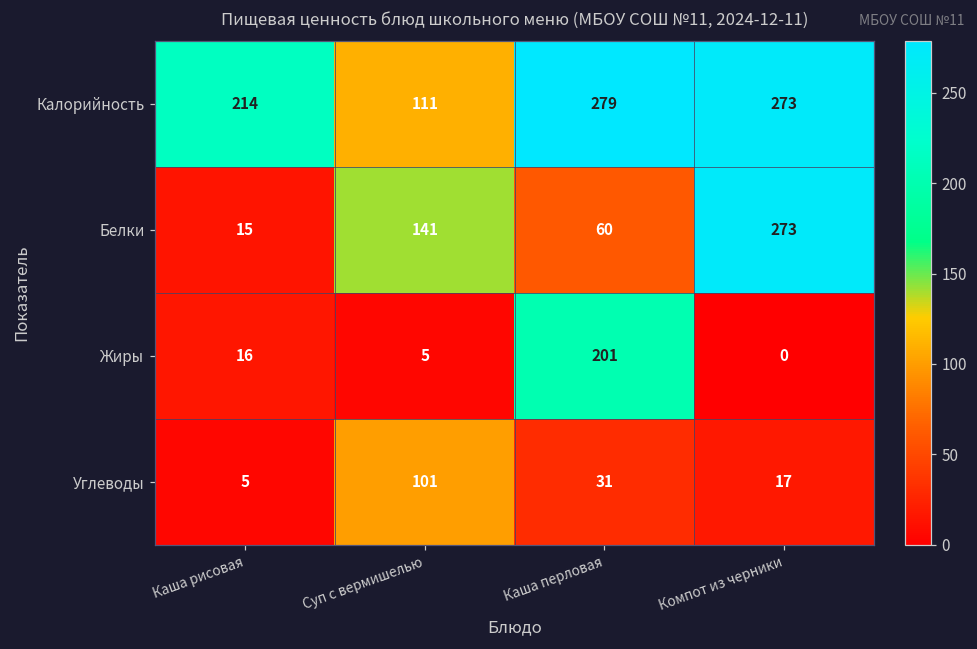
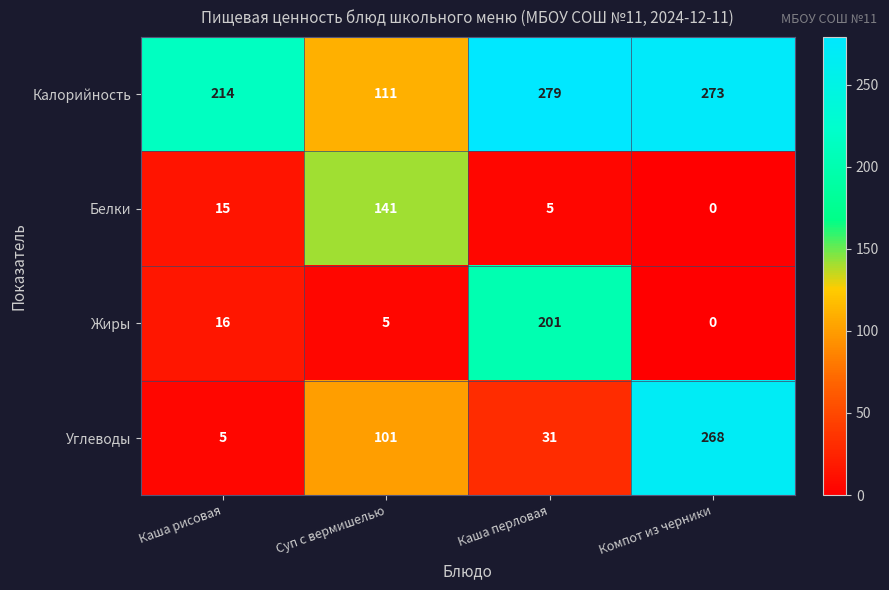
Белки, Каша перловая: 60 -> 5
Белки, Компот из черники: 273 -> 0
Углеводы, Компот из черники: 17 -> 268
